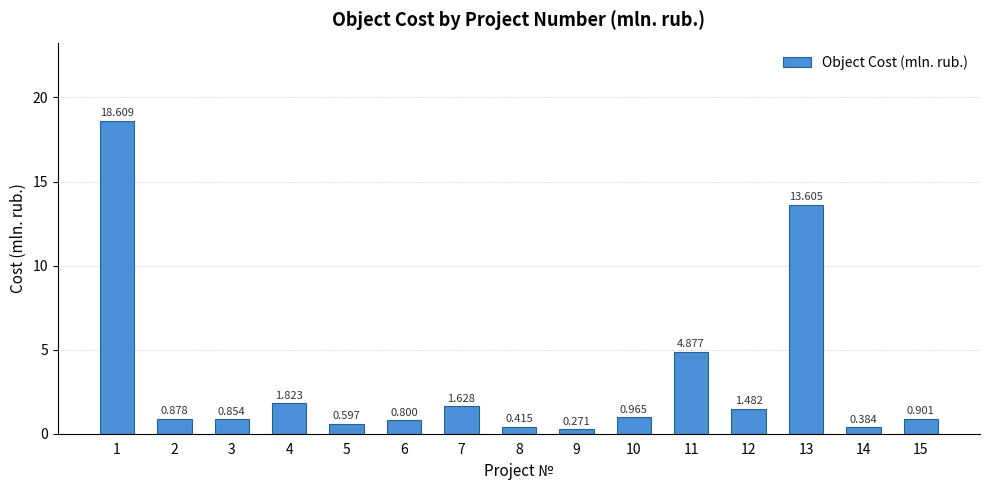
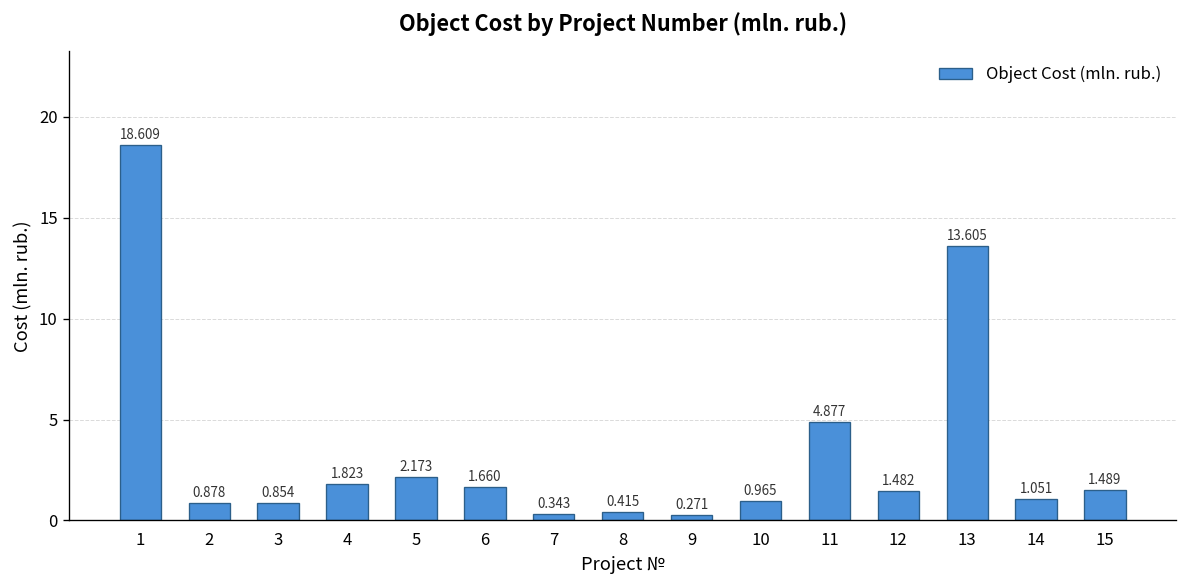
5: 0.597 -> 2.173
6: 0.800 -> 1.660
7: 1.628 -> 0.343
14: 0.384 -> 1.051
15: 0.901 -> 1.489
